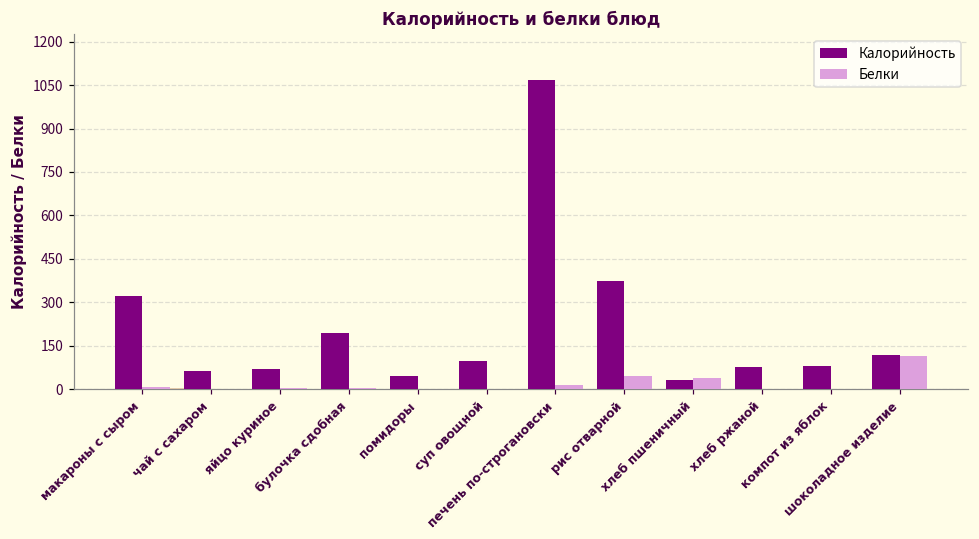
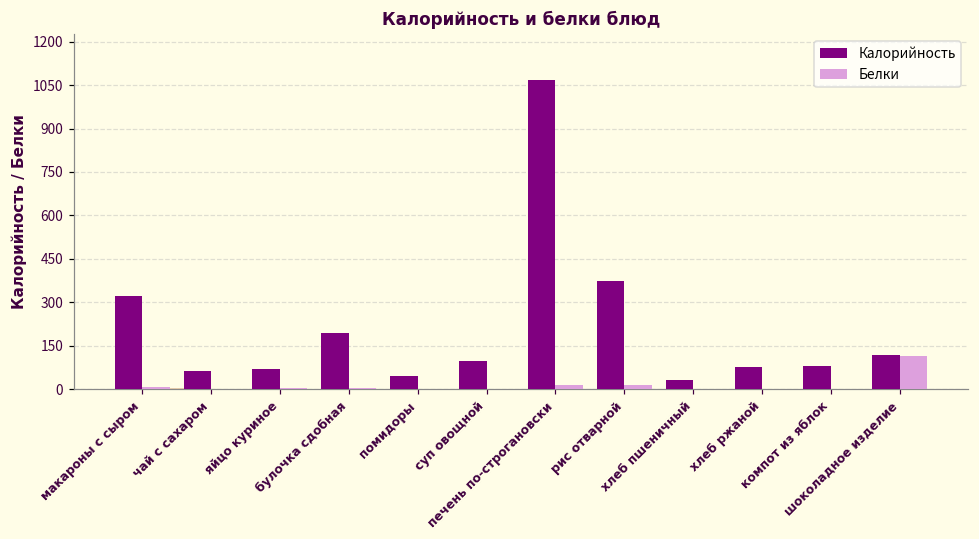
Белки, рис отварной: 40 -> 10
Белки, хлеб пшеничный: 40 -> 0
